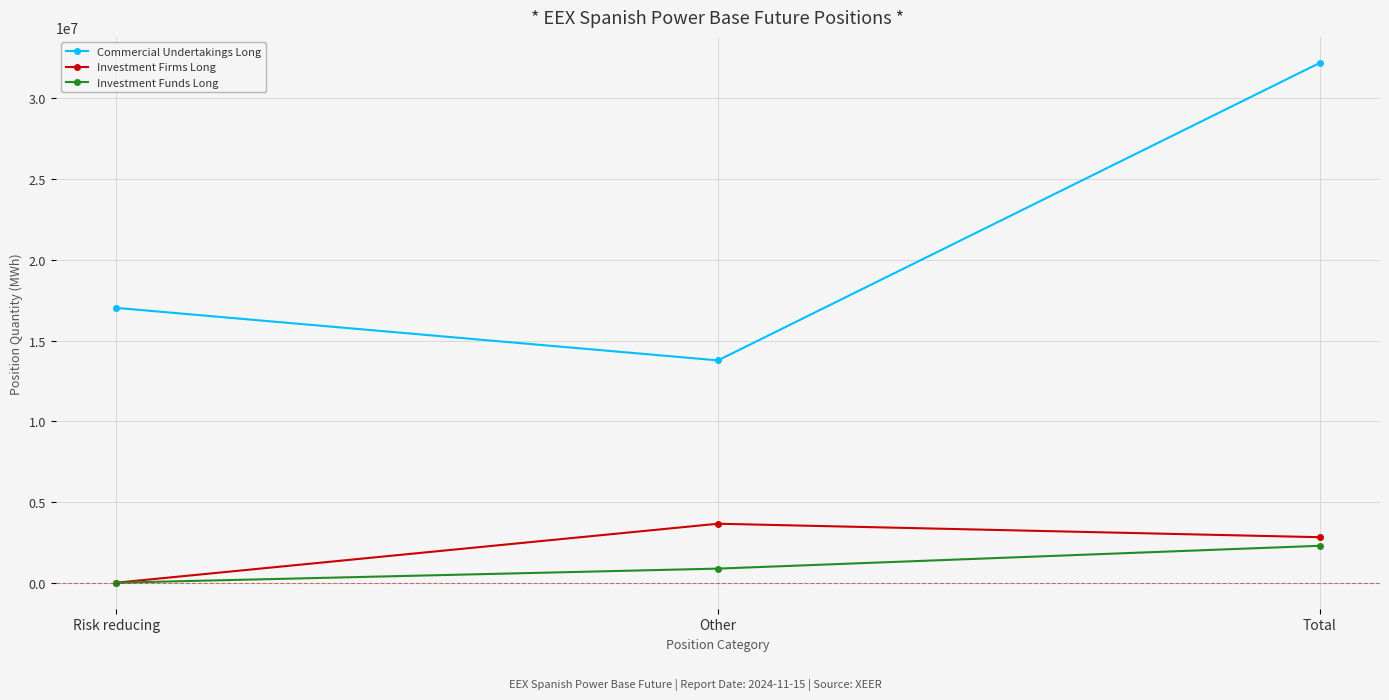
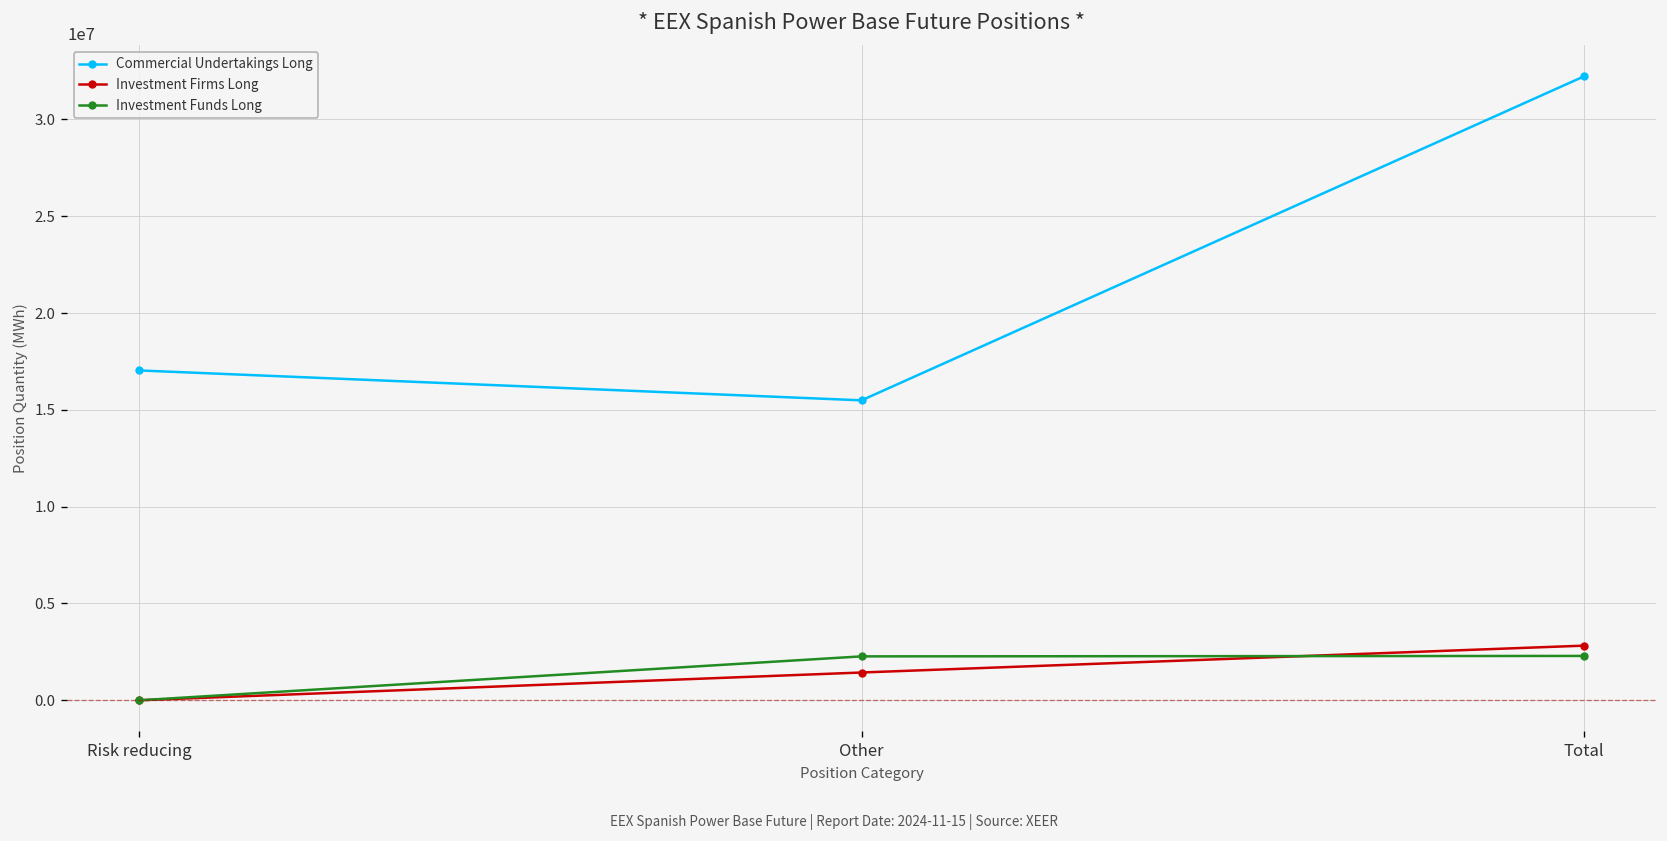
Commercial Undertakings Long, Other: 13800000 -> 15500000
Investment Firms Long, Other: 3700000 -> 1400000
Investment Funds Long, Other: 900000 -> 2300000
